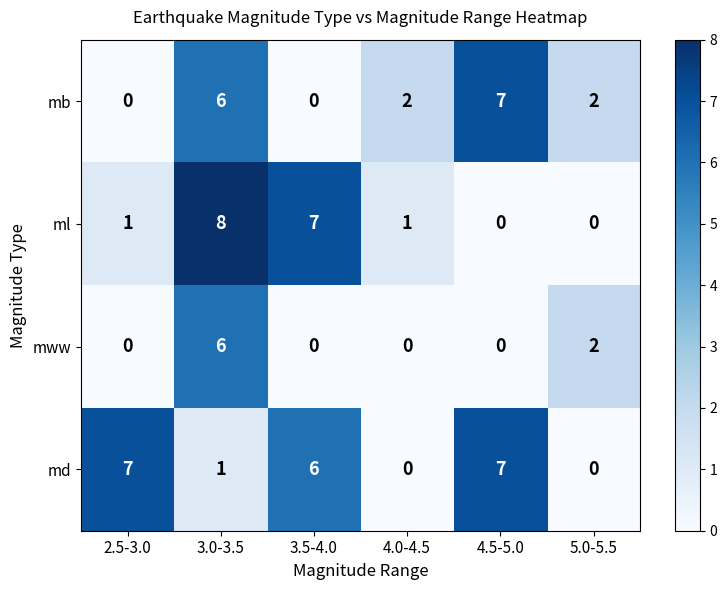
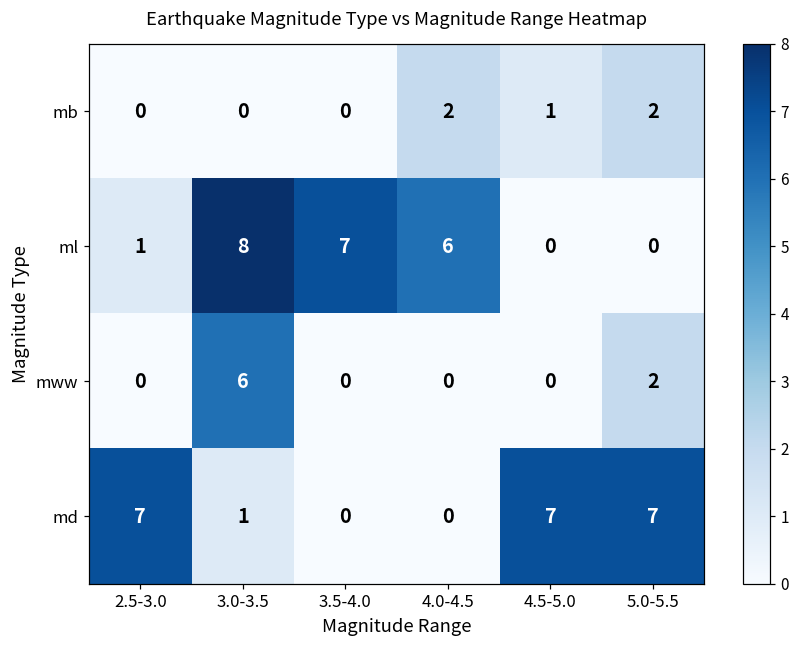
mb, 3.0-3.5: 6 -> 0
mb, 4.5-5.0: 7 -> 1
ml, 4.0-4.5: 1 -> 6
md, 3.5-4.0: 6 -> 0
md, 5.0-5.5: 0 -> 7
